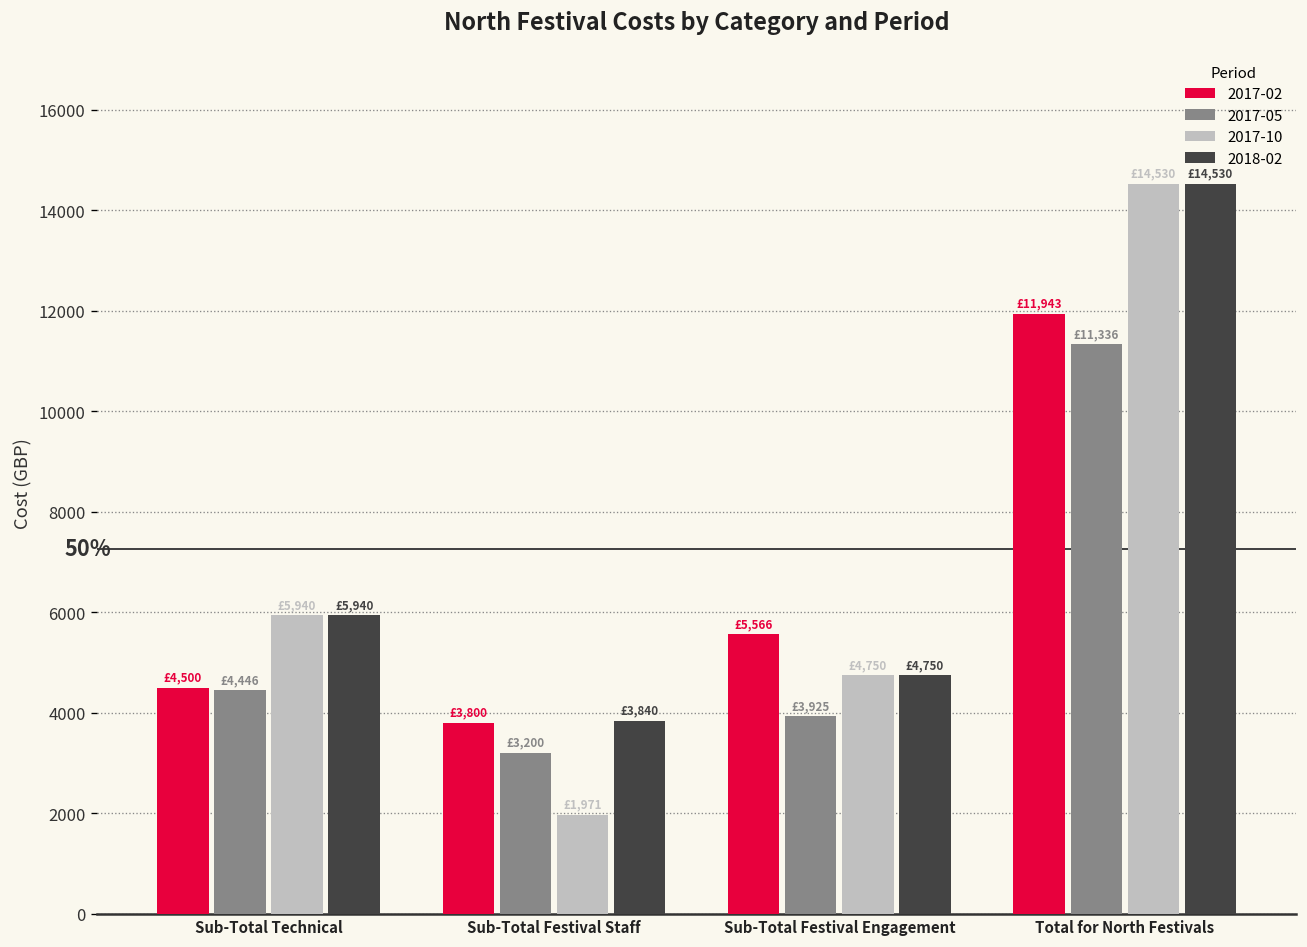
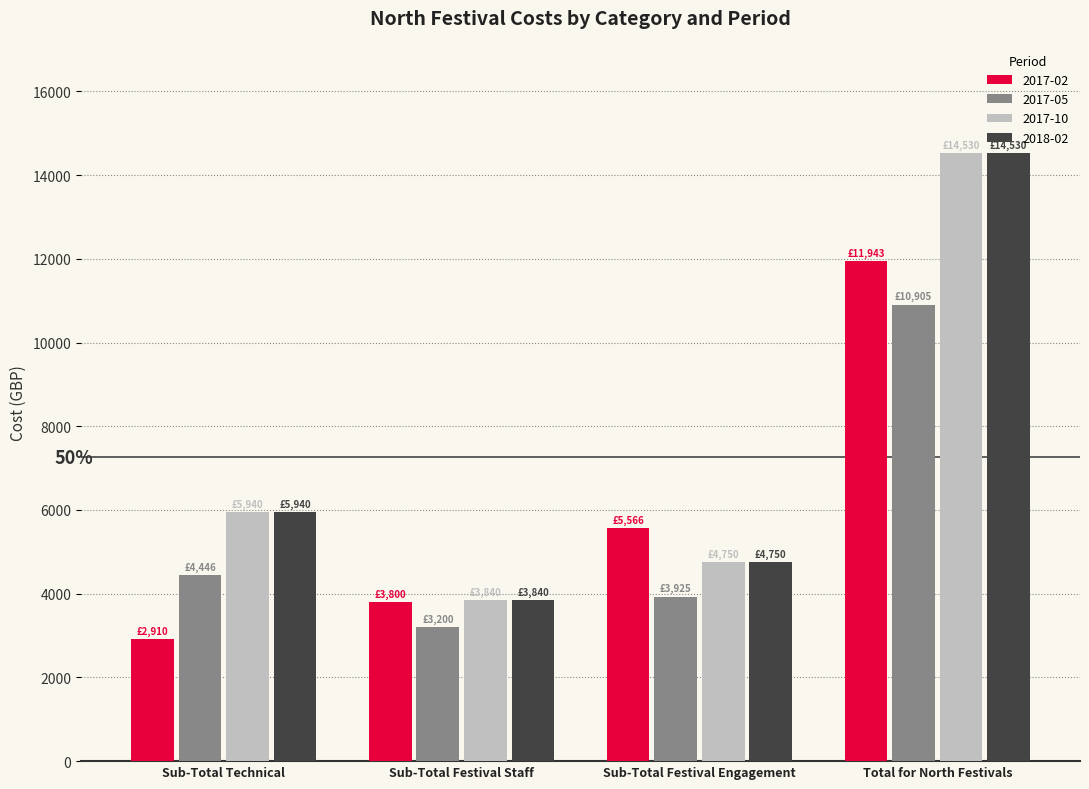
2017-02, Sub-Total Technical: £4,500 -> £2,910
2017-10, Sub-Total Festival Staff: £1,971 -> £3,840
2017-05, Total for North Festivals: £11,336 -> £10,905
